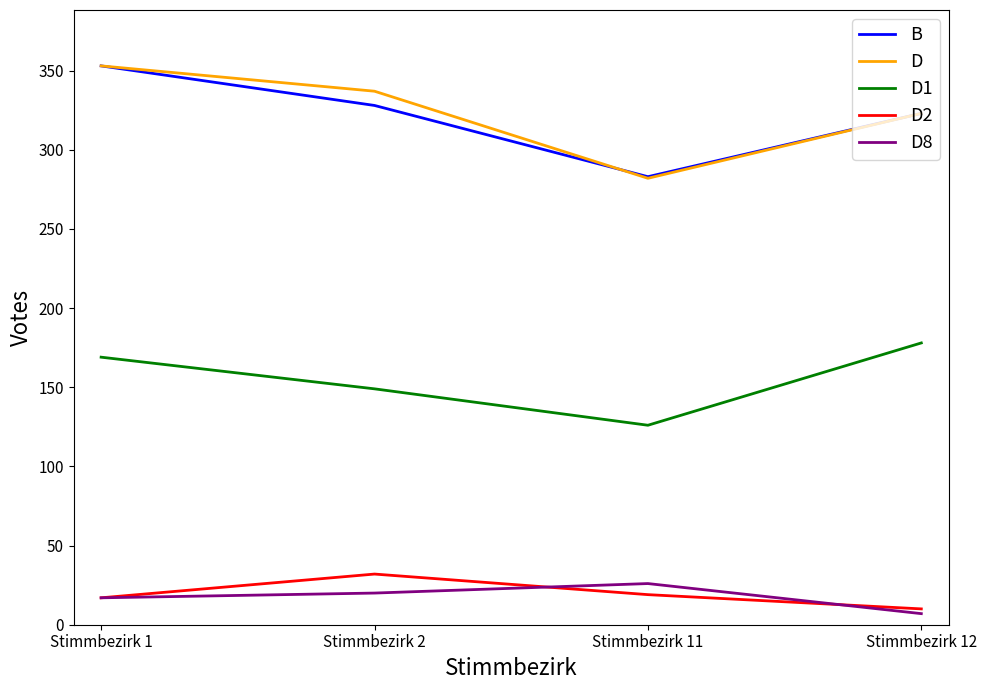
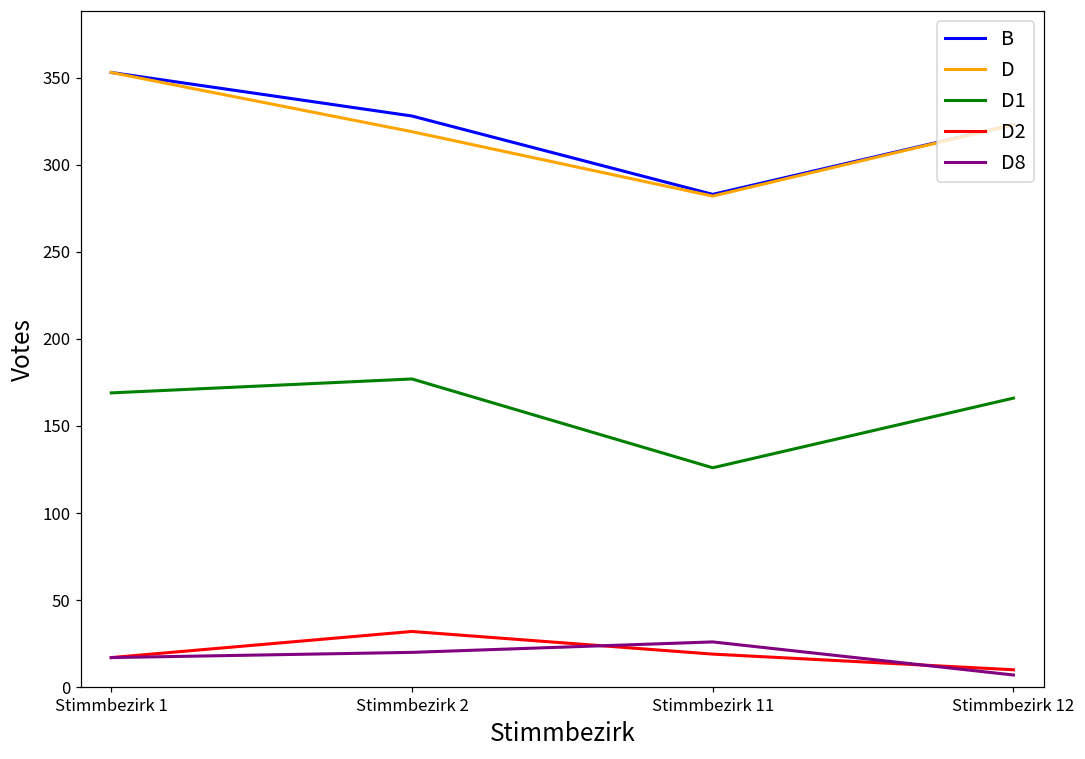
D, Stimmbezirk 2: 337 -> 319
D1, Stimmbezirk 2: 149 -> 177
D1, Stimmbezirk 12: 178 -> 166
